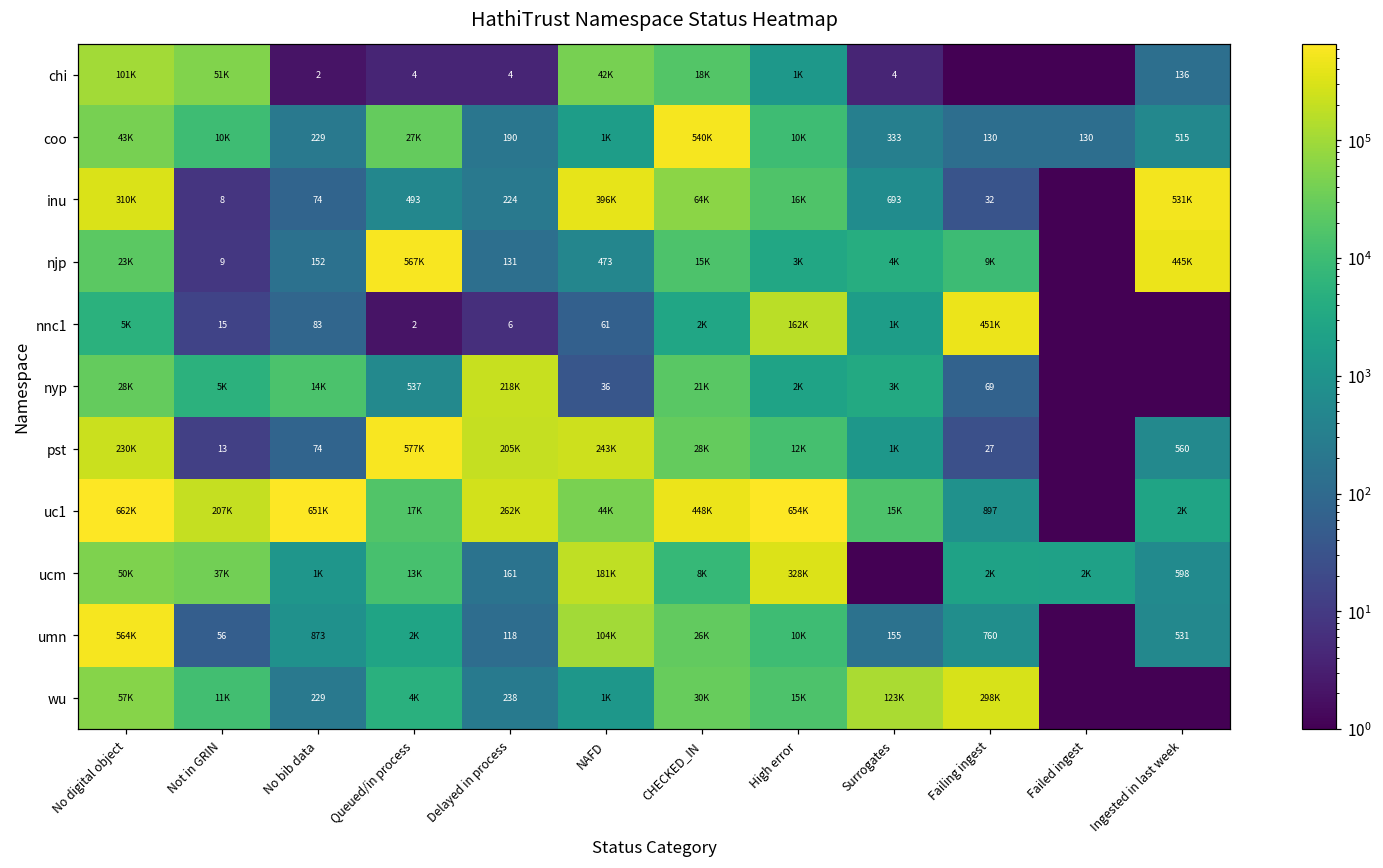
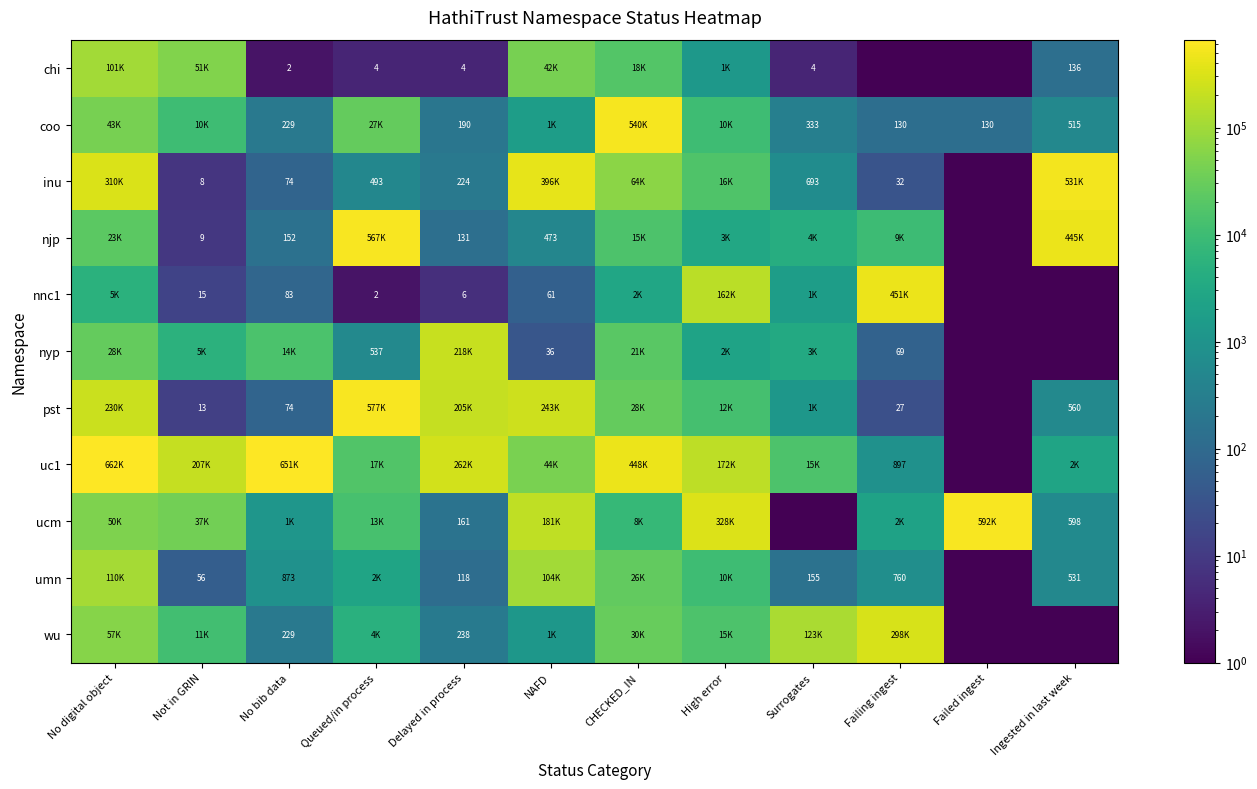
uc1, High error: 654K -> 172K
ucm, Failed ingest: 2K -> 592K
umn, No digital object: 564K -> 110K
